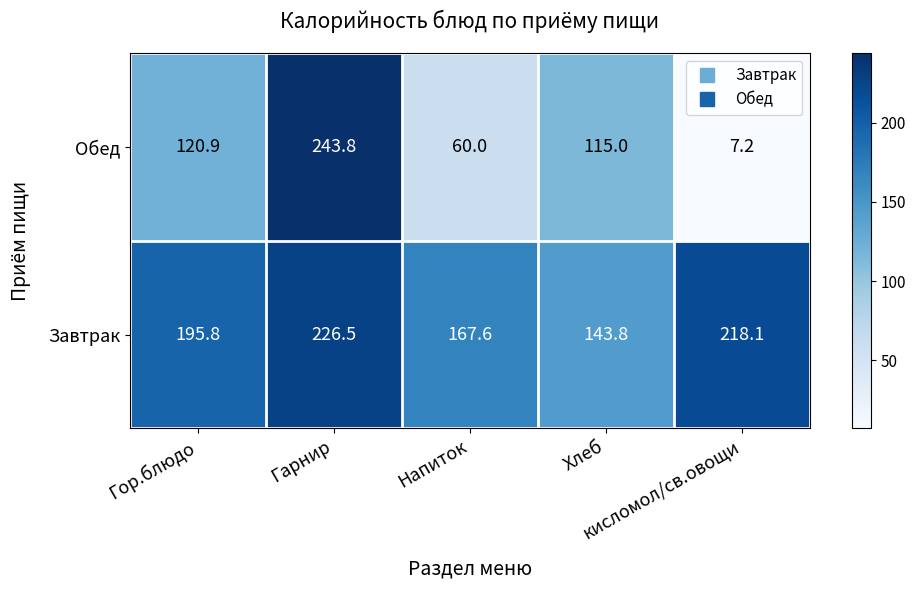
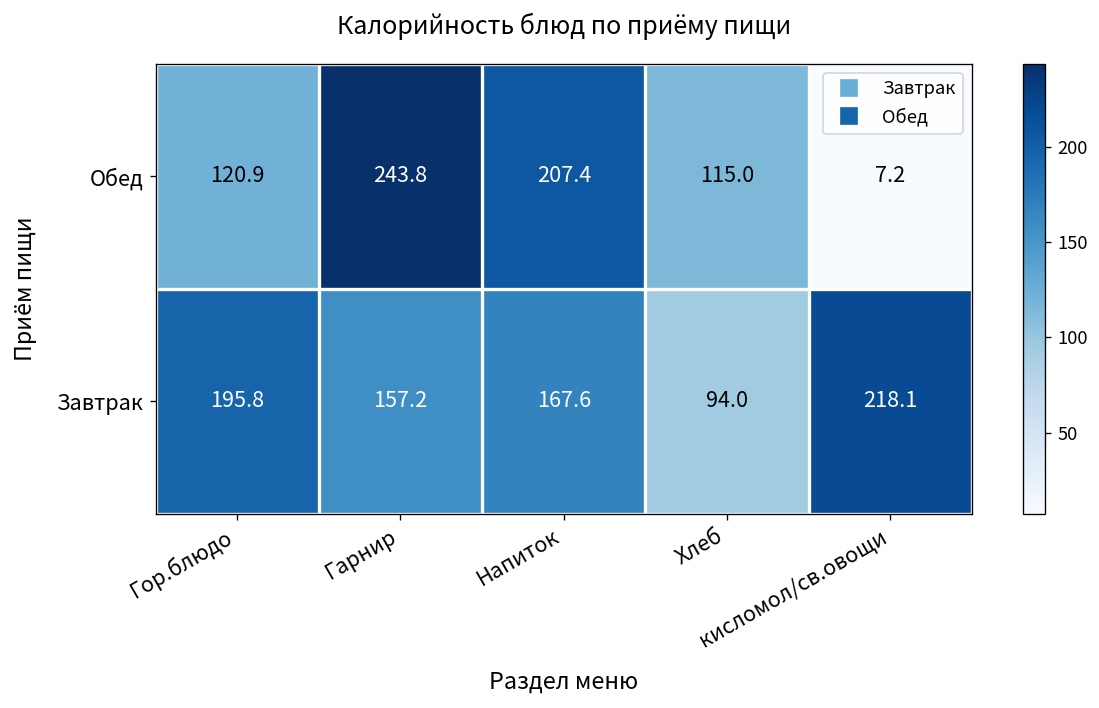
Обед, Напиток: 60.0 -> 207.4
Завтрак, Гарнир: 226.5 -> 157.2
Завтрак, Хлеб: 143.8 -> 94.0
